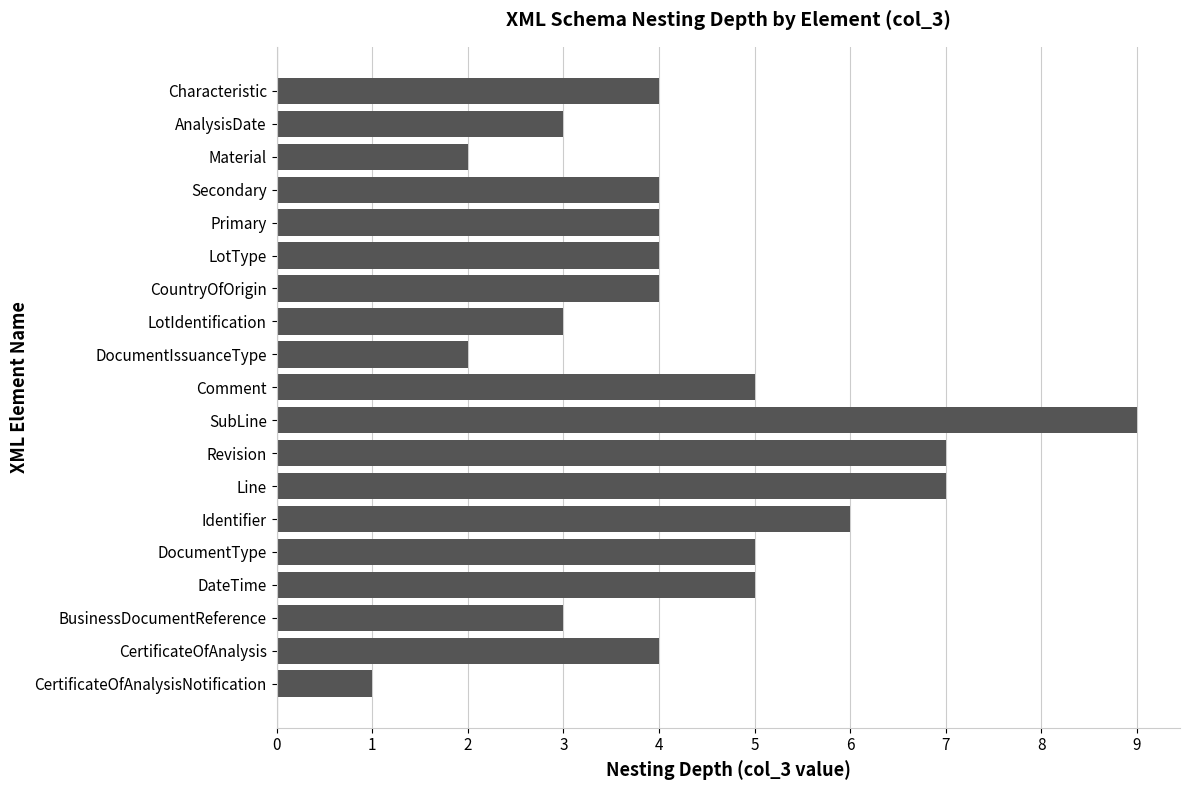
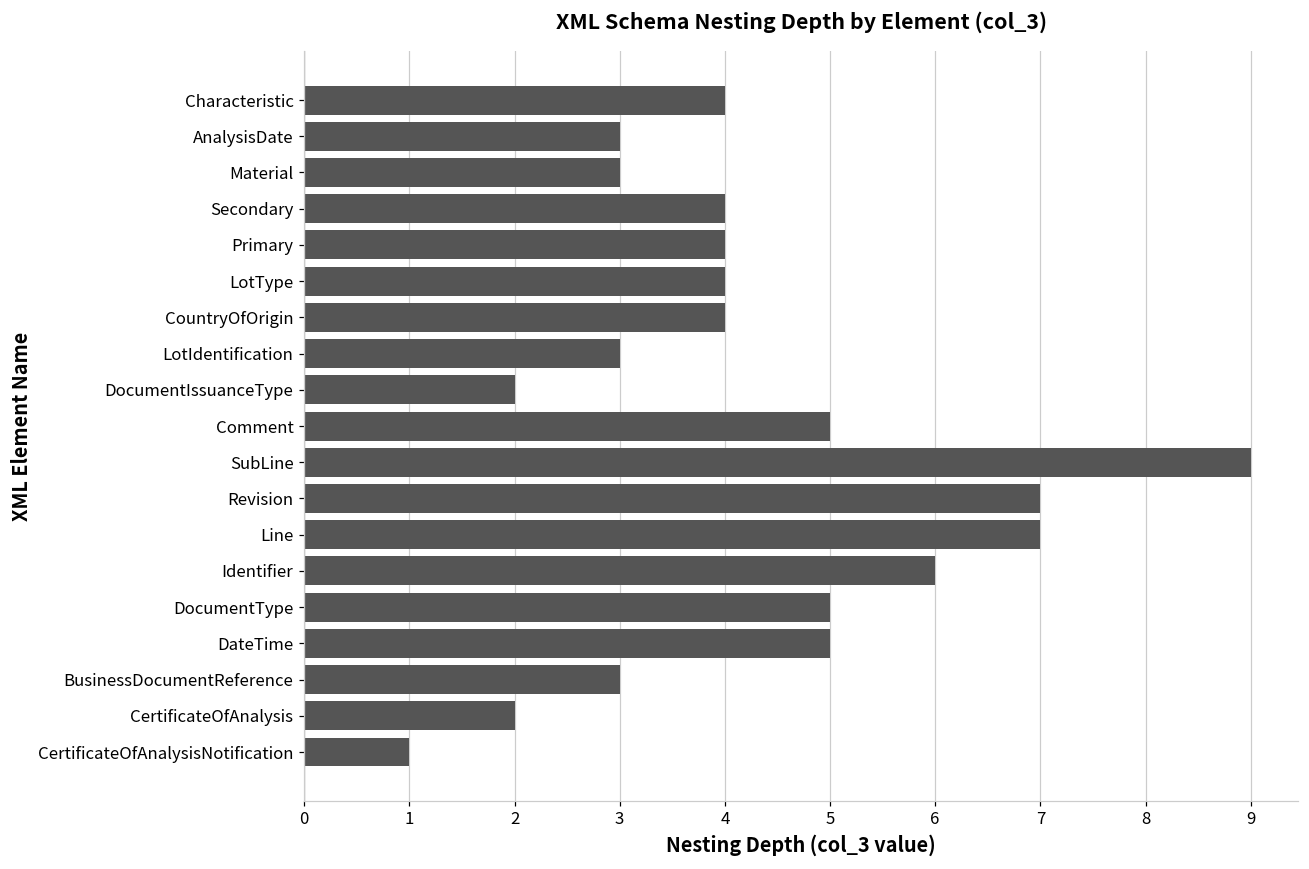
Material: 2 -> 3
CertificateOfAnalysis: 4 -> 2
